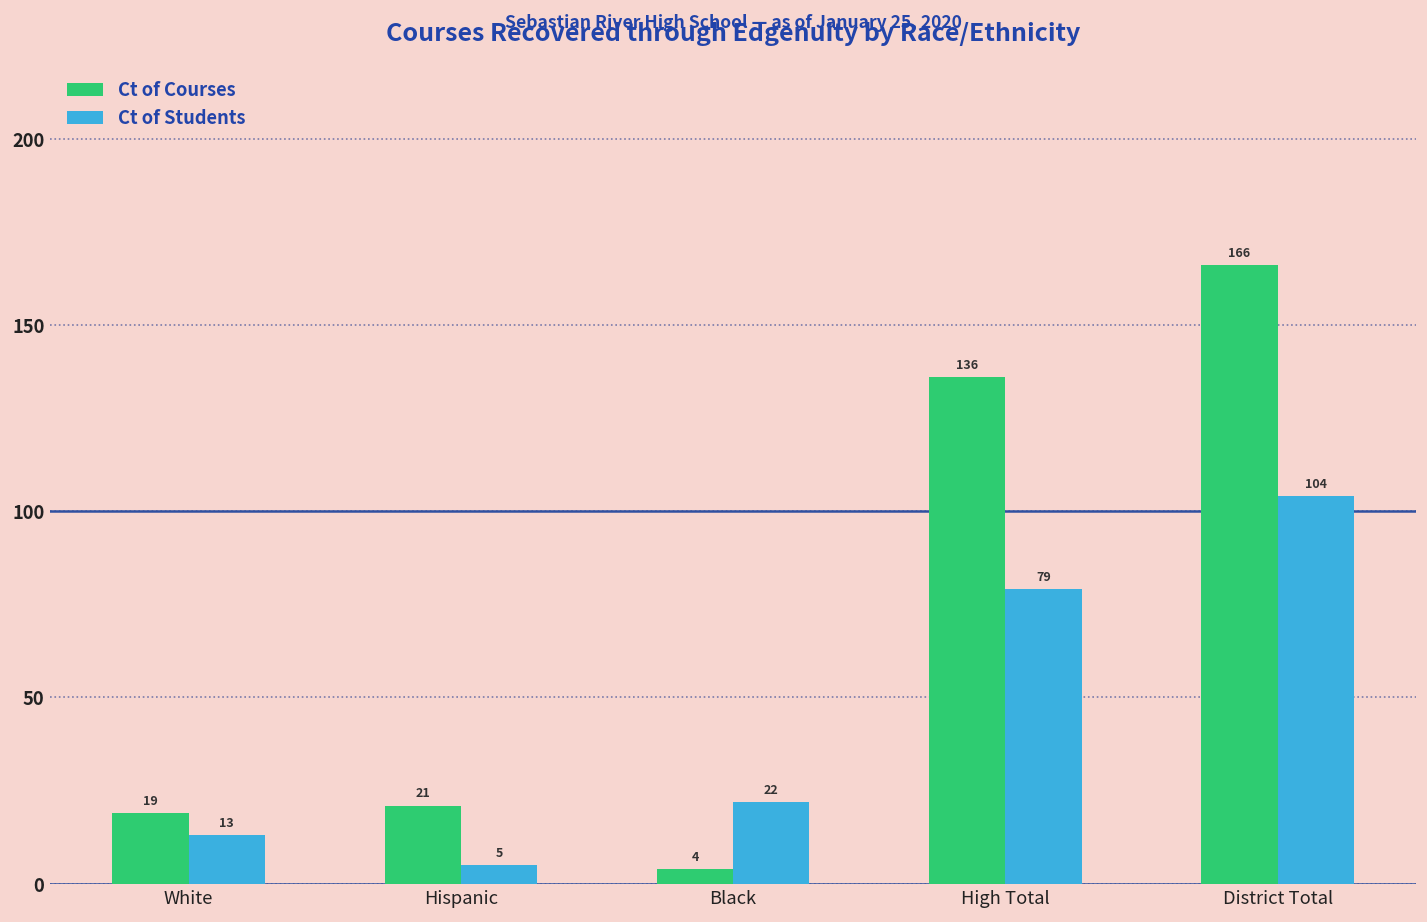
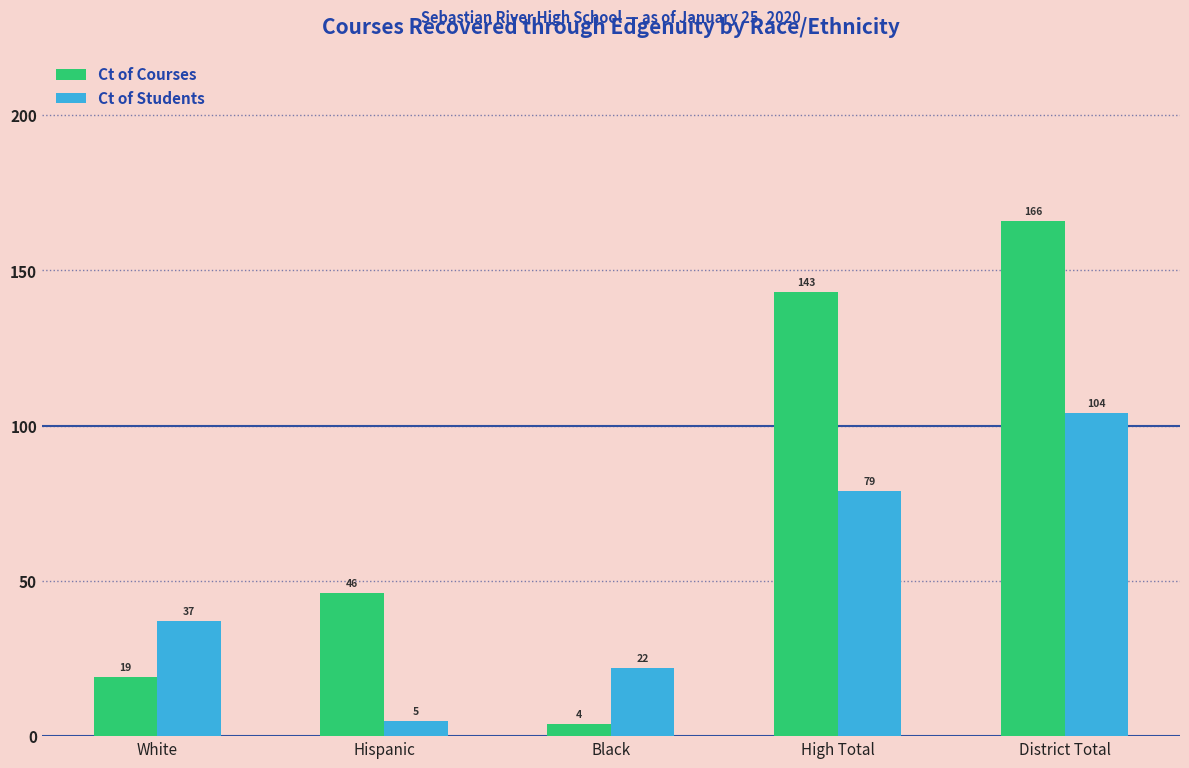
Ct of Students, White: 13 -> 37
Ct of Courses, Hispanic: 21 -> 46
Ct of Courses, High Total: 136 -> 143
